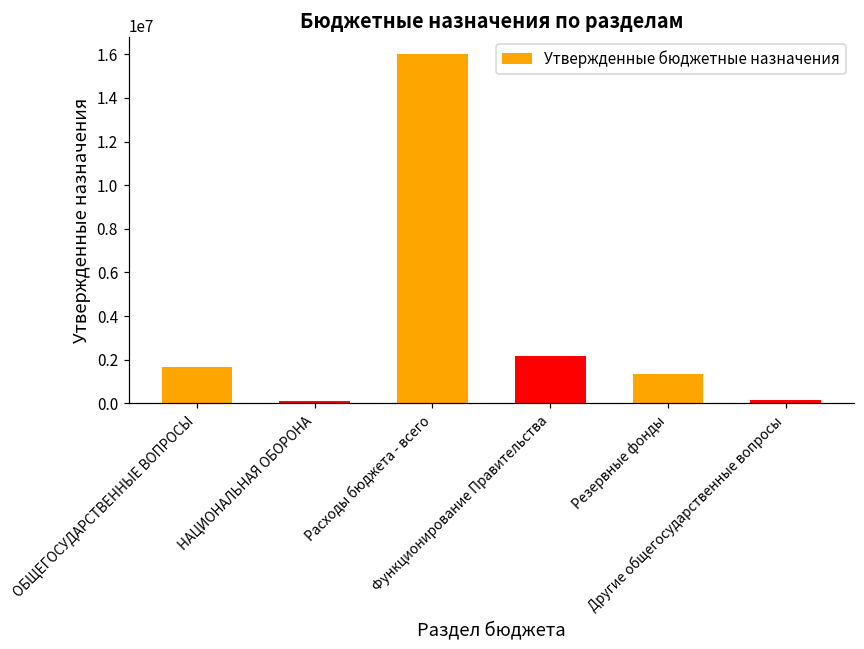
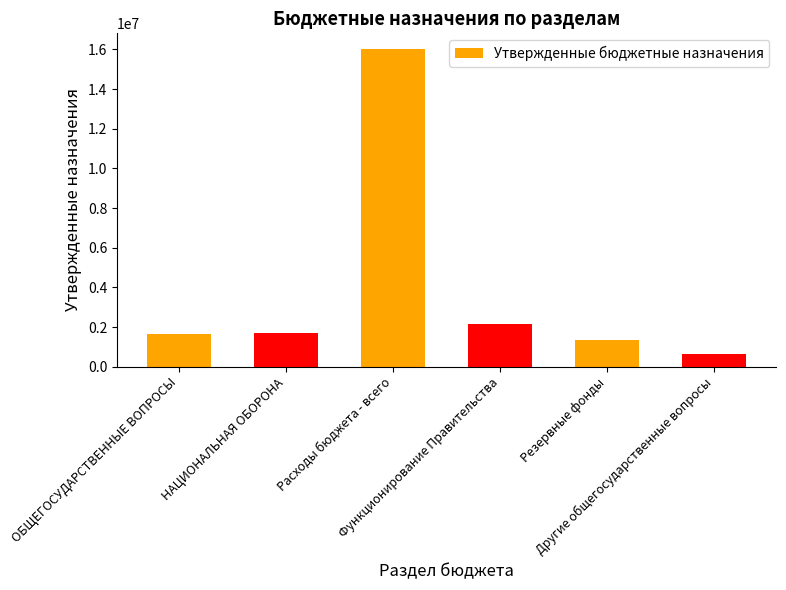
НАЦИОНАЛЬНАЯ ОБОРОНА: 100000 -> 1700000
Другие общегосударственные вопросы: 200000 -> 600000
